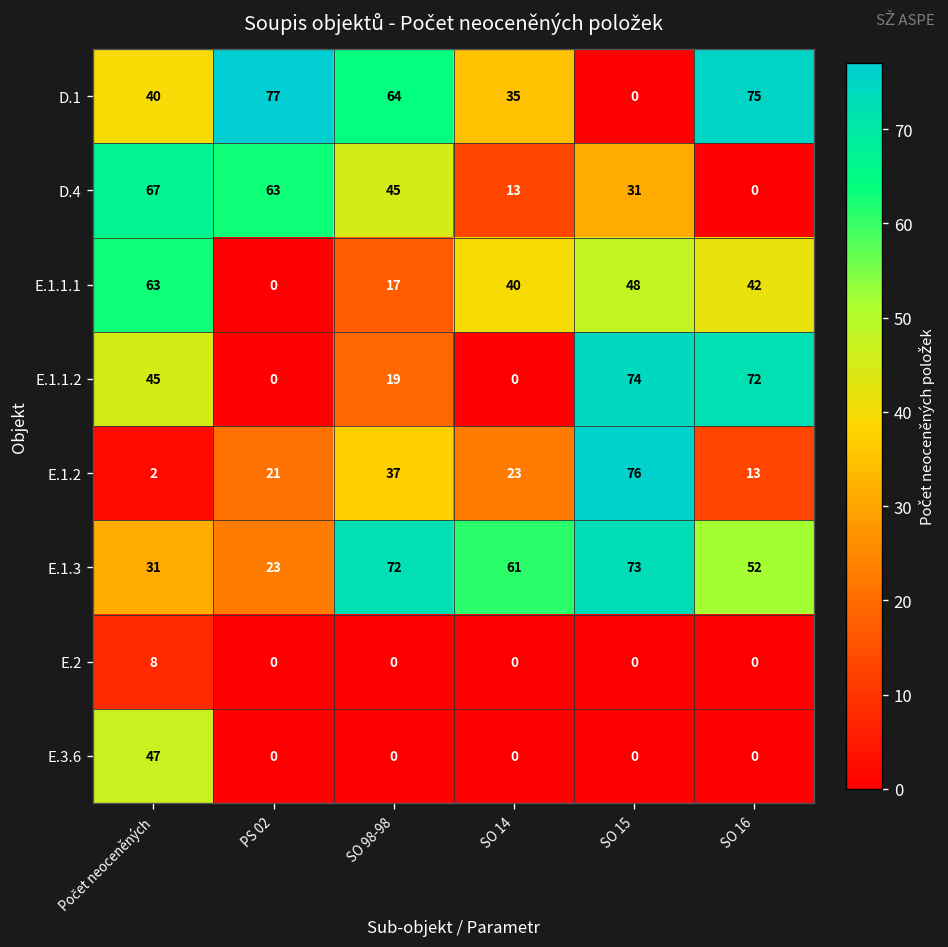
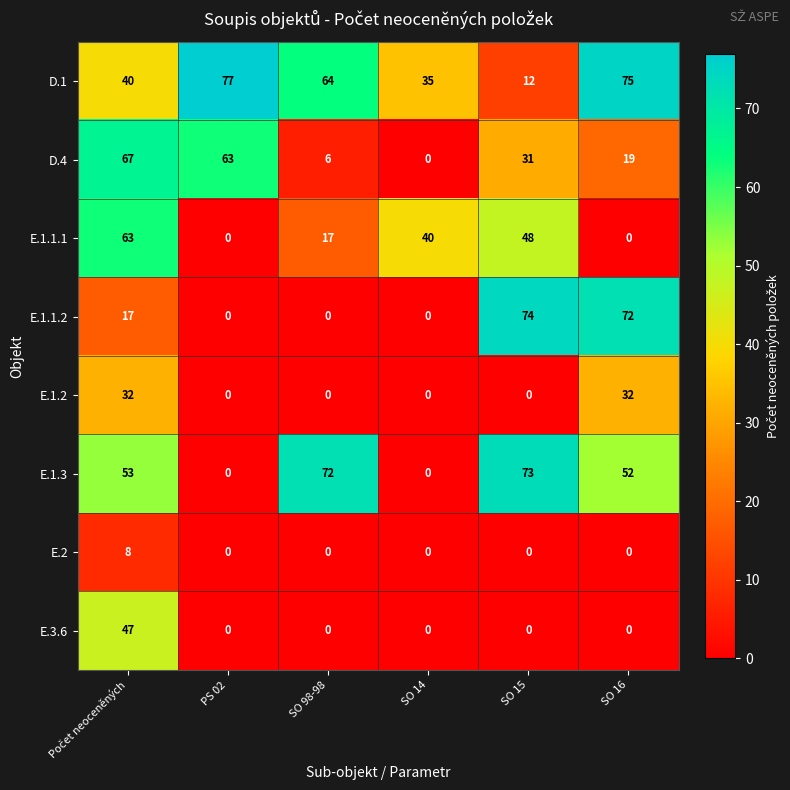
D.1, SO 15: 0 -> 12
D.4, SO 98-98: 45 -> 6
D.4, SO 14: 13 -> 0
D.4, SO 16: 0 -> 19
E.1.1.1, SO 16: 42 -> 0
E.1.1.2, Počet neoceněných: 45 -> 17
E.1.1.2, SO 98-98: 19 -> 0
E.1.2, Počet neoceněných: 2 -> 32
E.1.2, PS 02: 21 -> 0
E.1.2, SO 98-98: 37 -> 0
E.1.2, SO 14: 23 -> 0
E.1.2, SO 15: 76 -> 0
E.1.2, SO 16: 13 -> 32
E.1.3, Počet neoceněných: 31 -> 53
E.1.3, PS 02: 23 -> 0
E.1.3, SO 14: 61 -> 0
